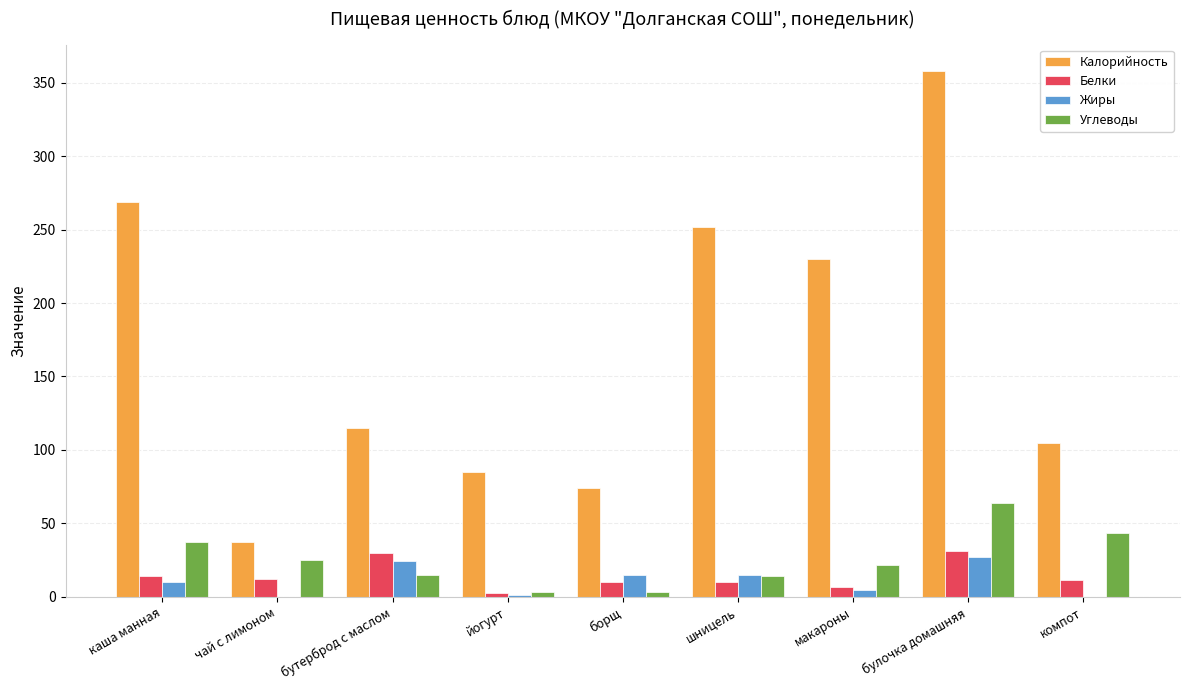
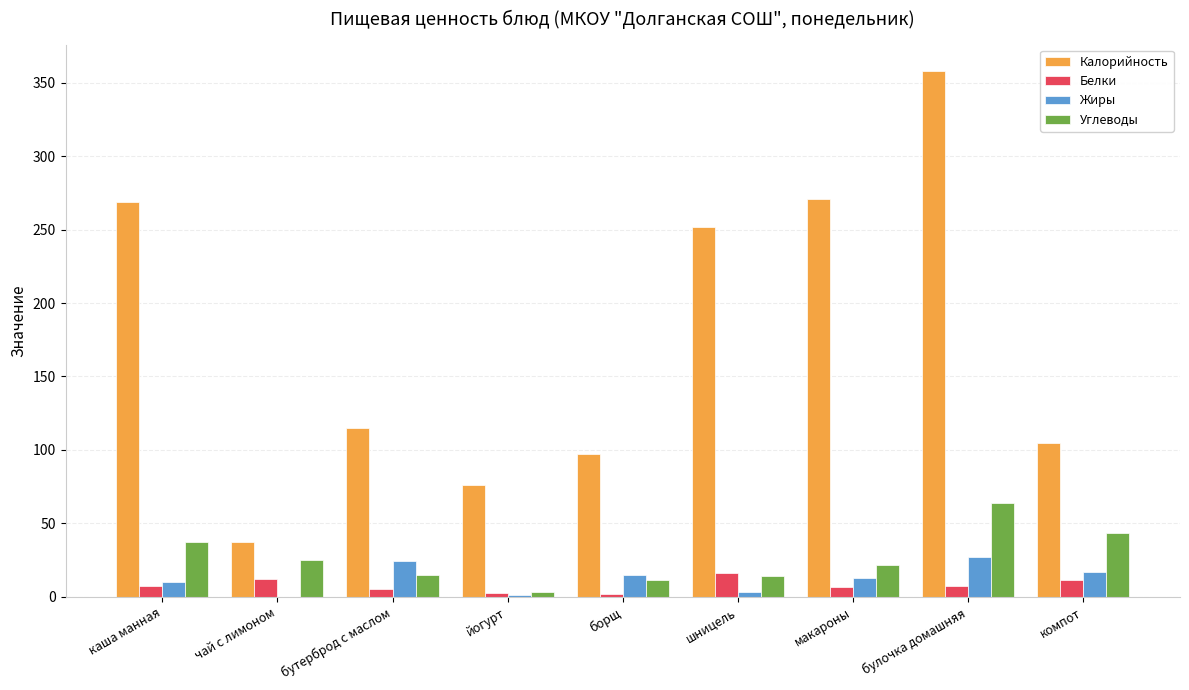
Белки, каша манная: 14 -> 8
Белки, бутерброд с маслом: 30 -> 5
Калорийность, йогурт: 85 -> 76
Калорийность, борщ: 74 -> 97
Белки, борщ: 10 -> 2
Углеводы, борщ: 3 -> 12
Белки, шницель: 10 -> 16
Жиры, шницель: 15 -> 3
Калорийность, макароны: 230 -> 271
Жиры, макароны: 5 -> 13
Белки, булочка домашняя: 31 -> 7
Жиры, компот: 0 -> 17
